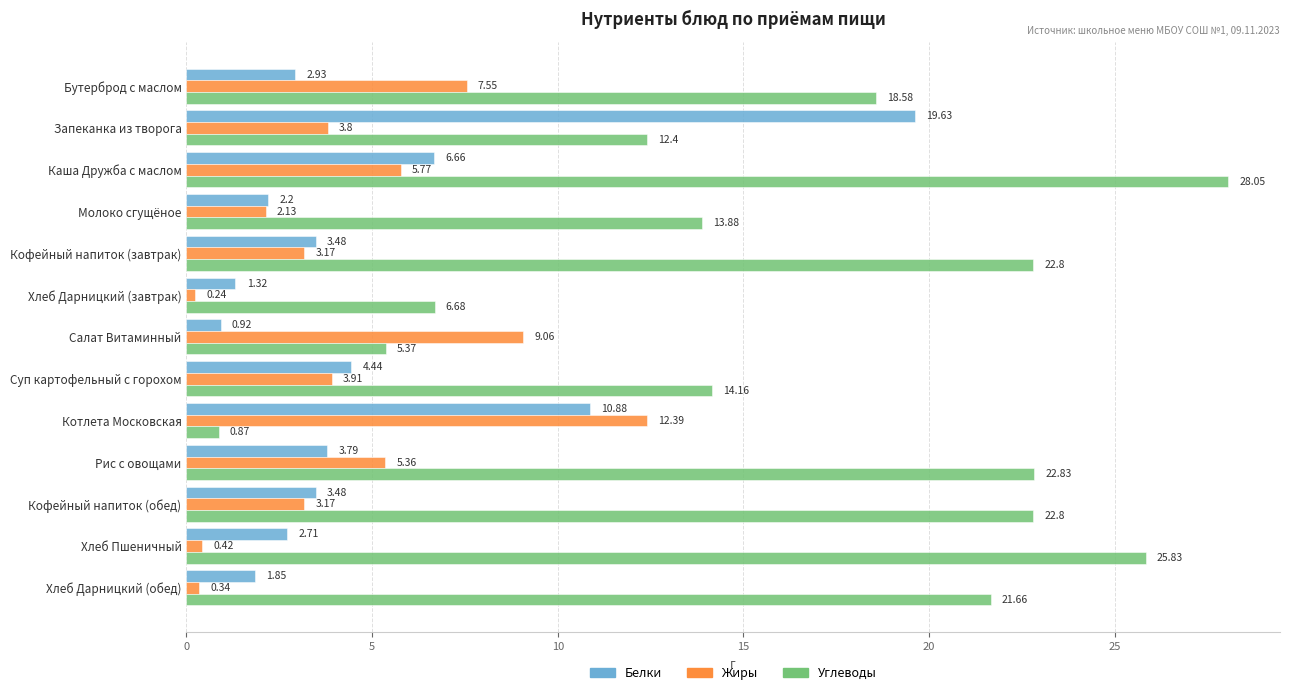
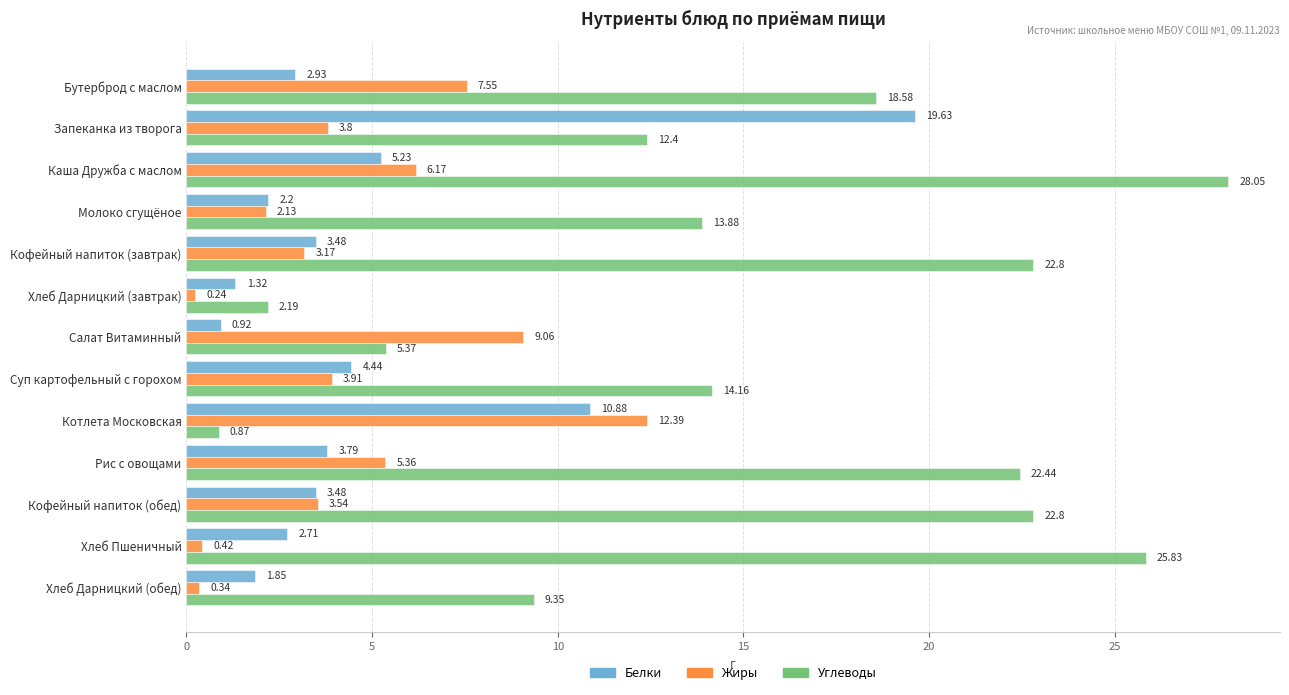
Белки, Каша Дружба с маслом: 6.66 -> 5.23
Жиры, Каша Дружба с маслом: 5.77 -> 6.17
Углеводы, Хлеб Дарницкий (завтрак): 6.68 -> 2.19
Углеводы, Рис с овощами: 22.83 -> 22.44
Жиры, Кофейный напиток (обед): 3.17 -> 3.54
Углеводы, Хлеб Дарницкий (обед): 21.66 -> 9.35
